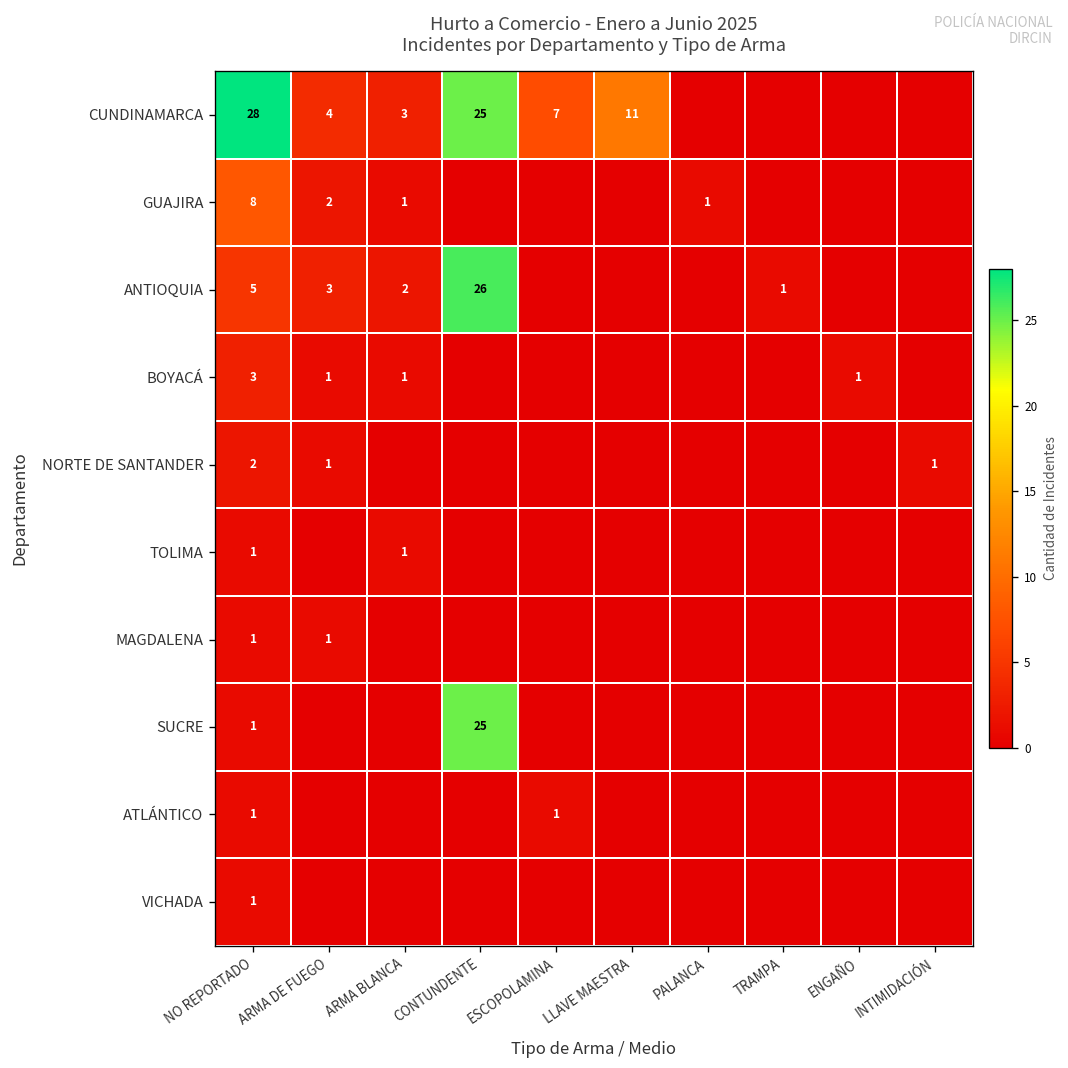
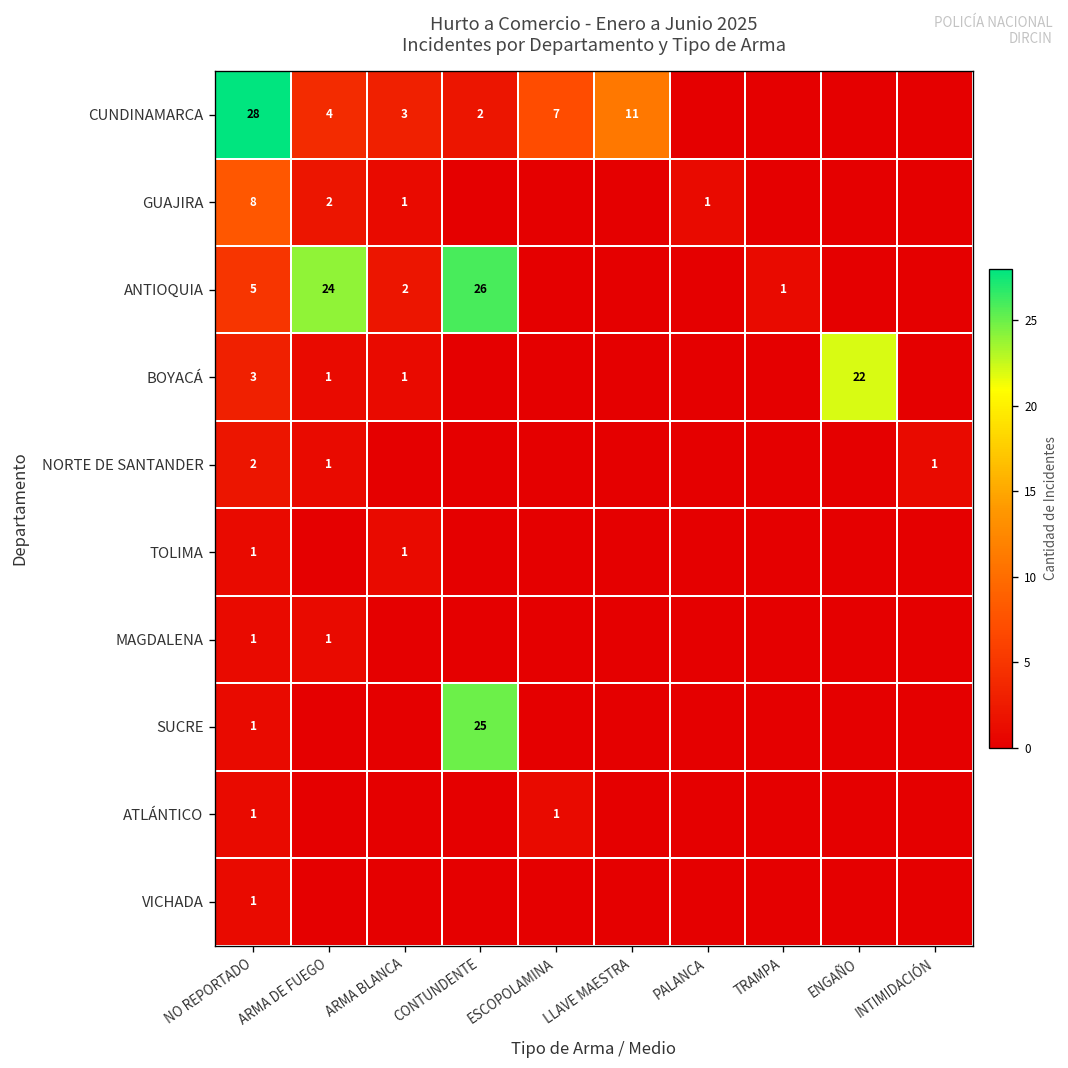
CUNDINAMARCA, CONTUNDENTE: 25 -> 2
ANTIOQUIA, ARMA DE FUEGO: 3 -> 24
BOYACÁ, ENGAÑO: 1 -> 22
